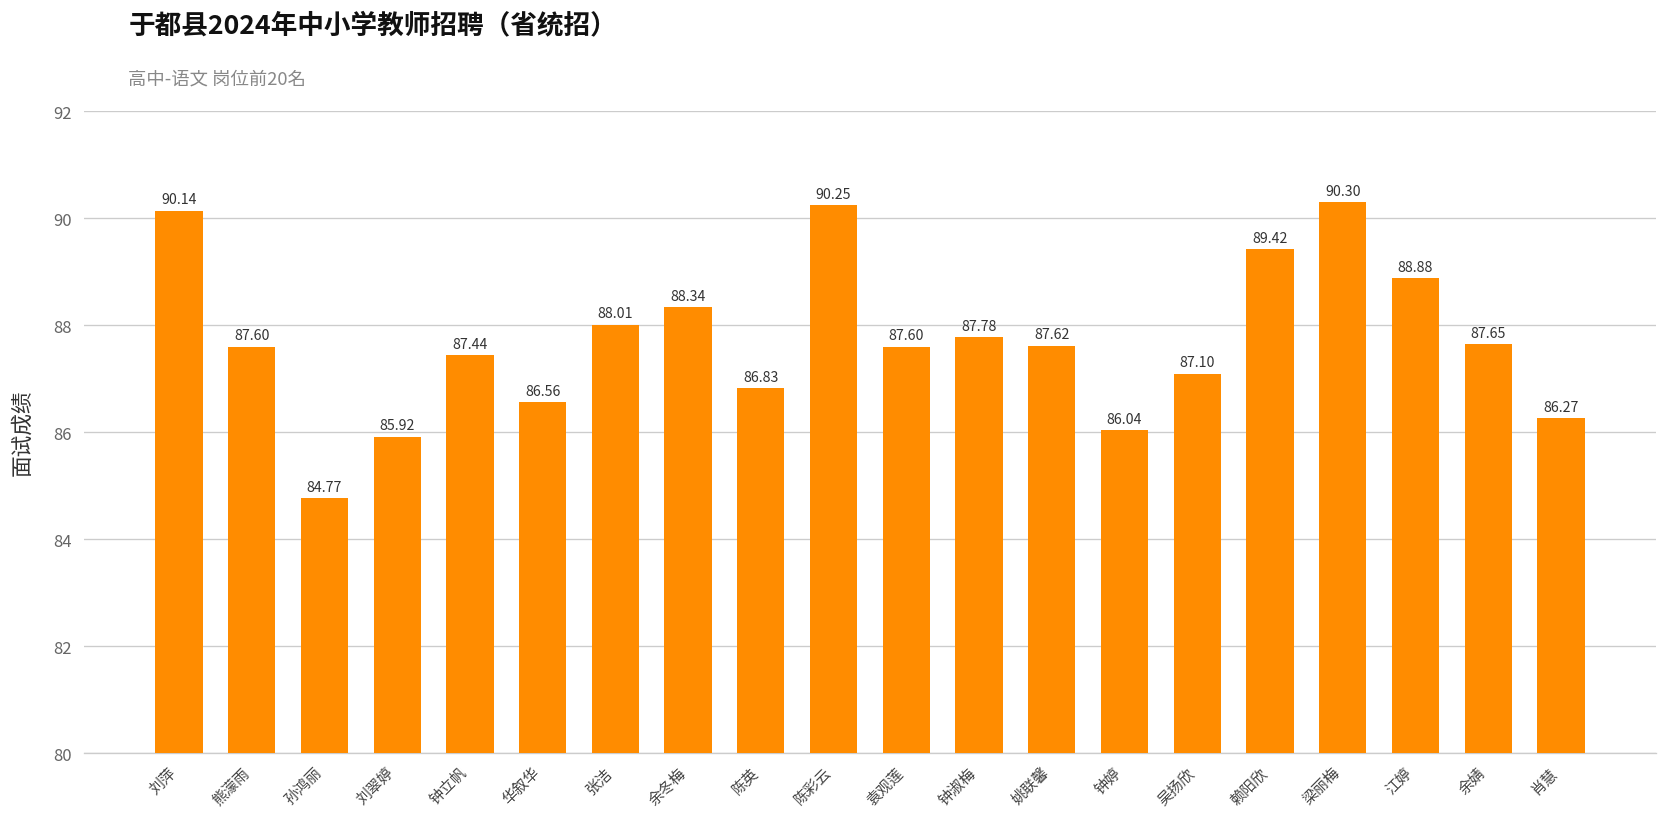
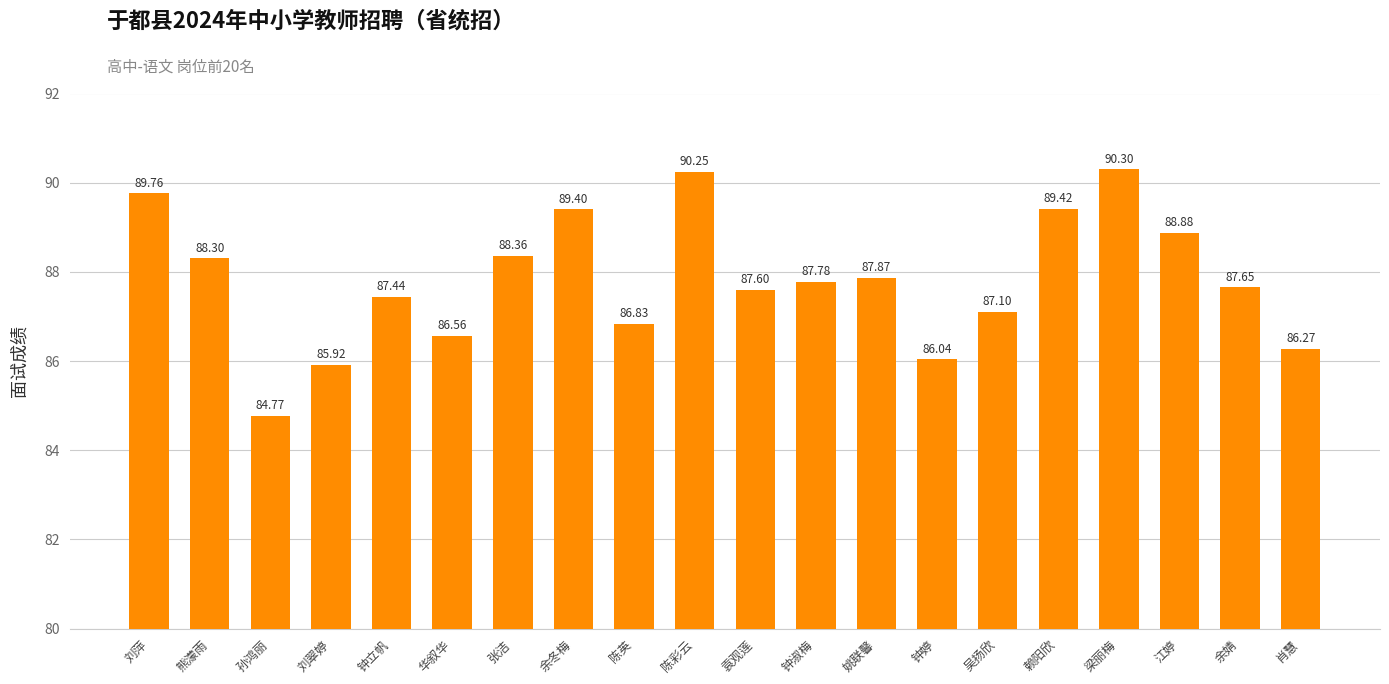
刘萍: 90.14 -> 89.76
熊濛雨: 87.60 -> 88.30
张洁: 88.01 -> 88.36
余冬梅: 88.34 -> 89.40
姚联馨: 87.62 -> 87.87
